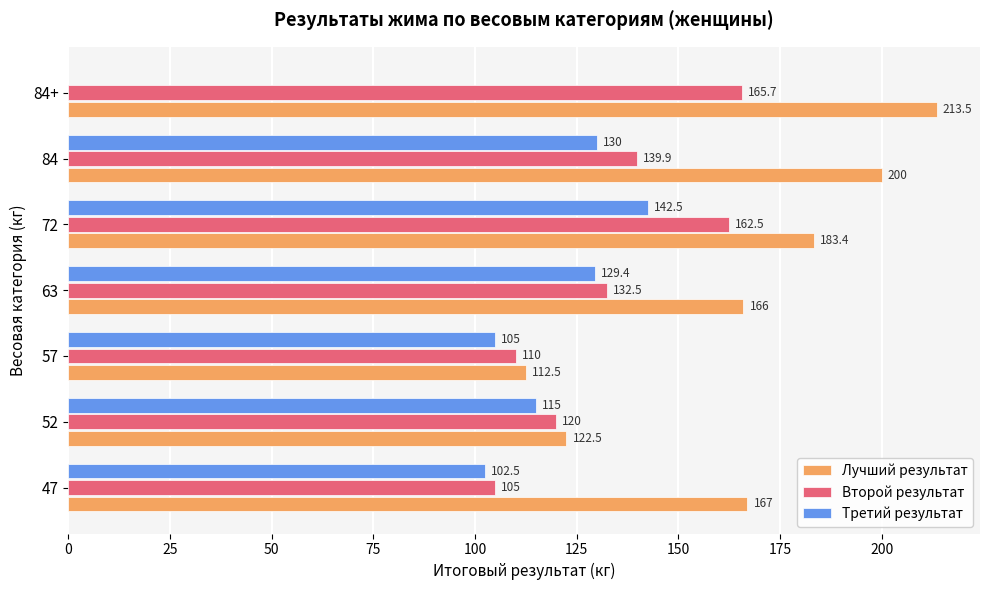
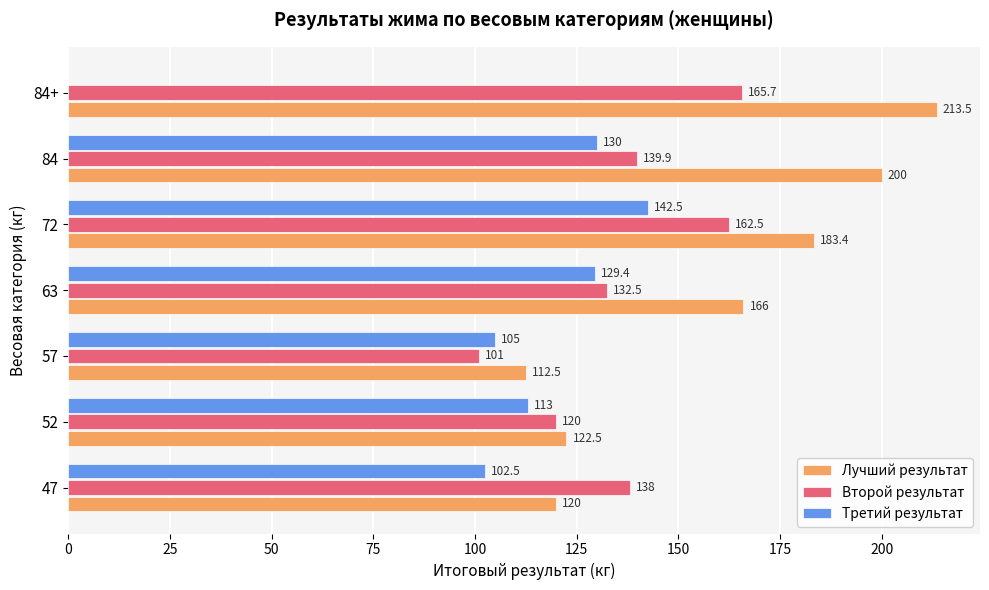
Второй результат, 57: 110 -> 101
Третий результат, 52: 115 -> 113
Второй результат, 47: 105 -> 138
Лучший результат, 47: 167 -> 120
